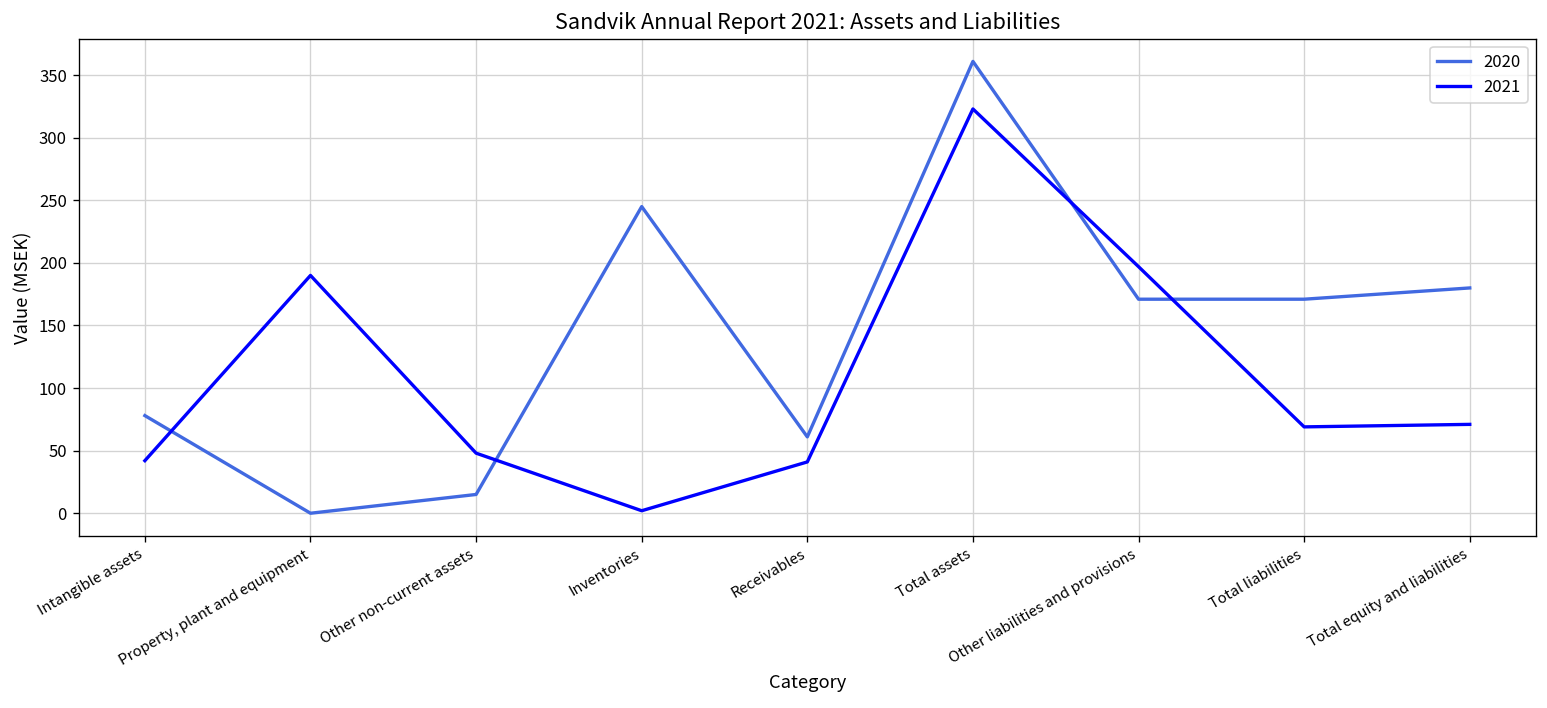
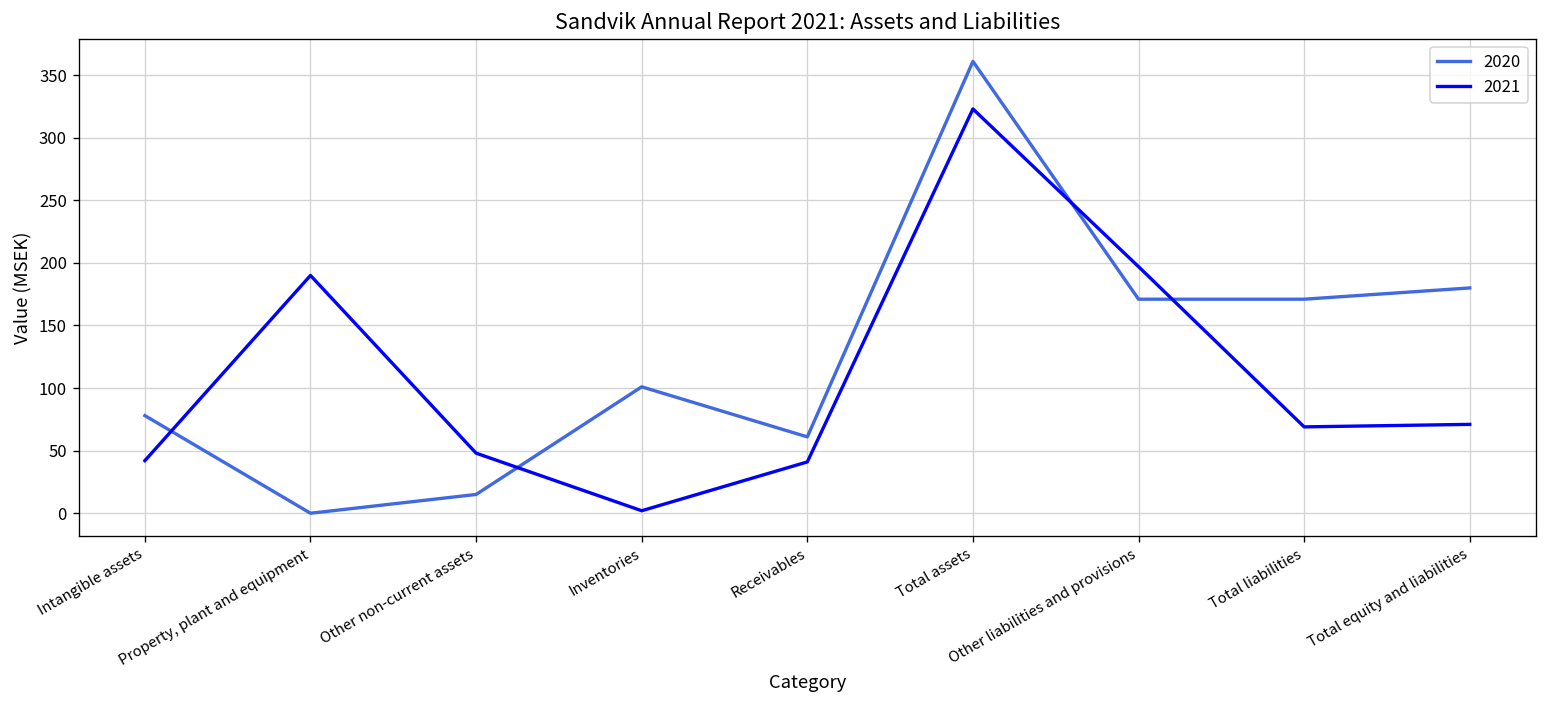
2020, Inventories: 245 -> 101
